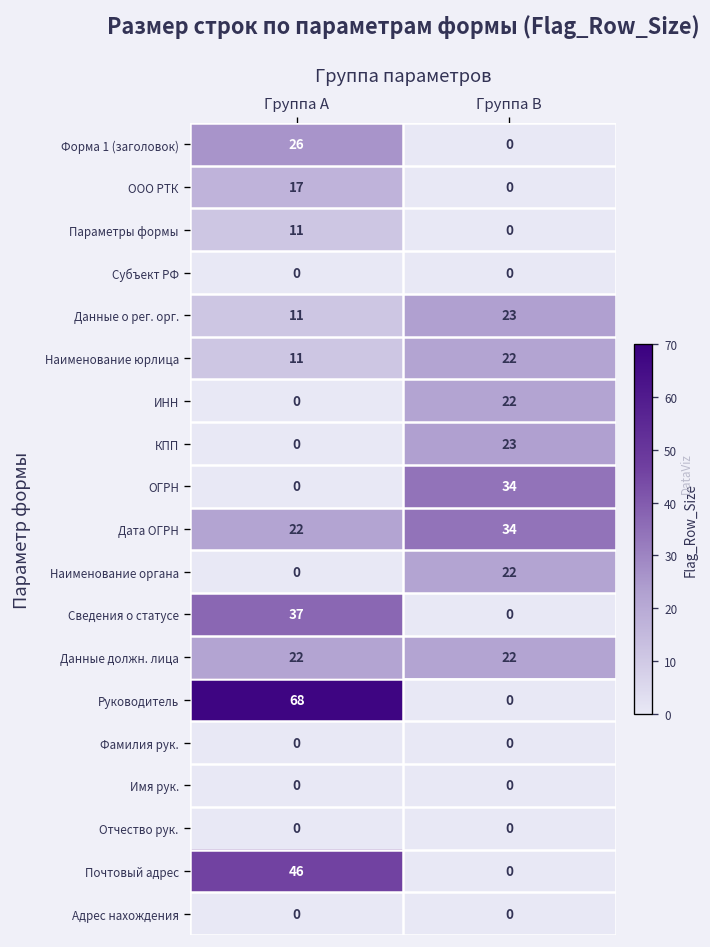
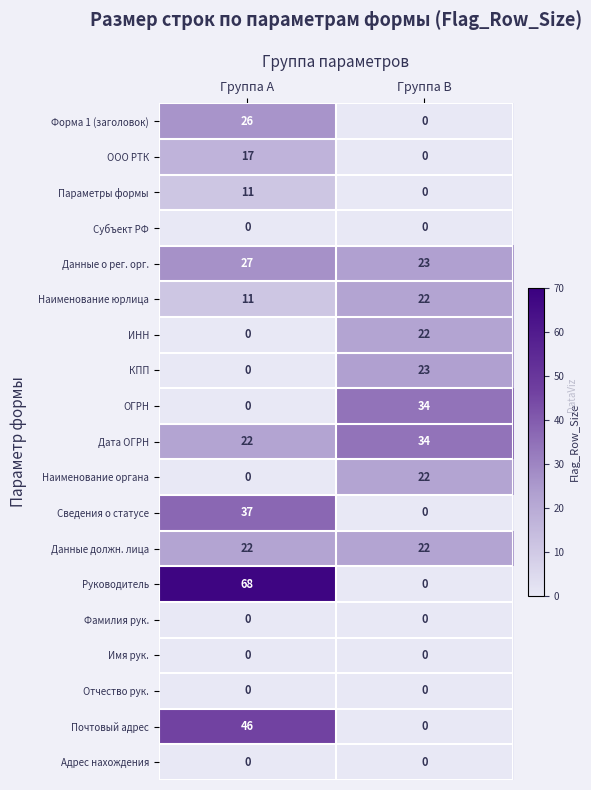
Данные о рег. орг., Группа A: 11 -> 27
